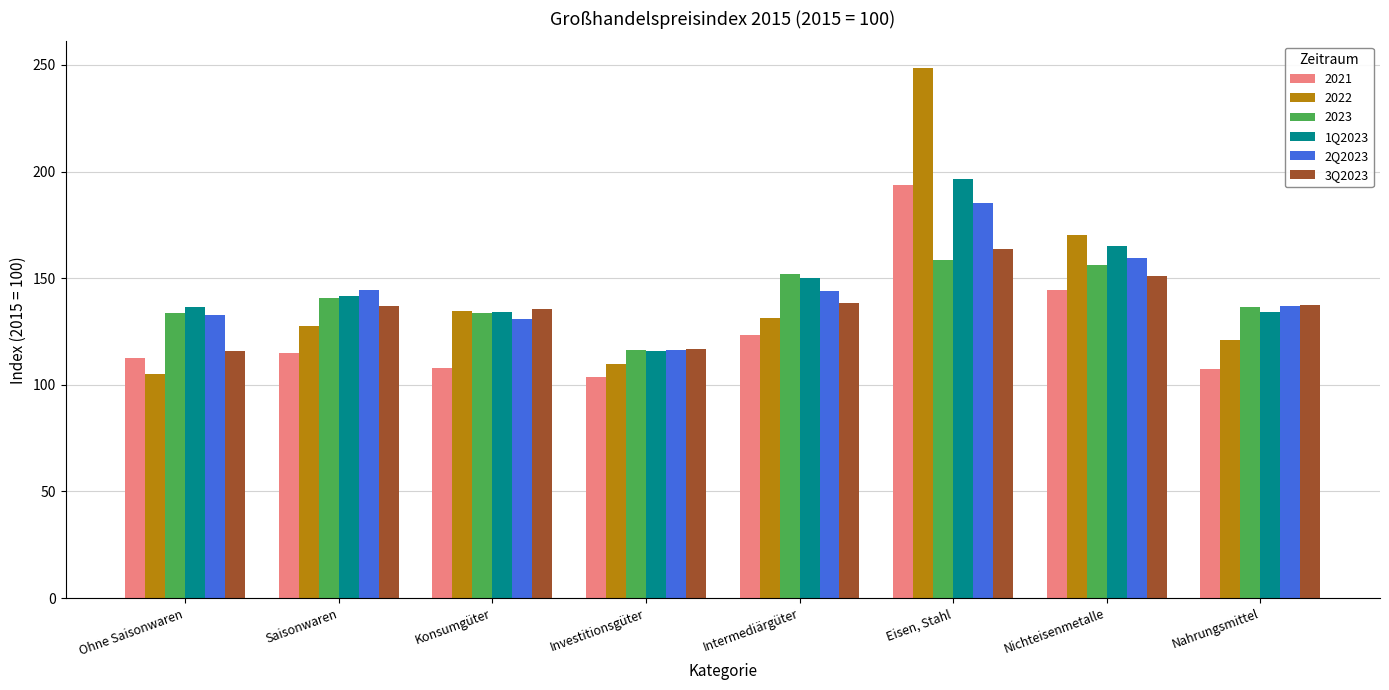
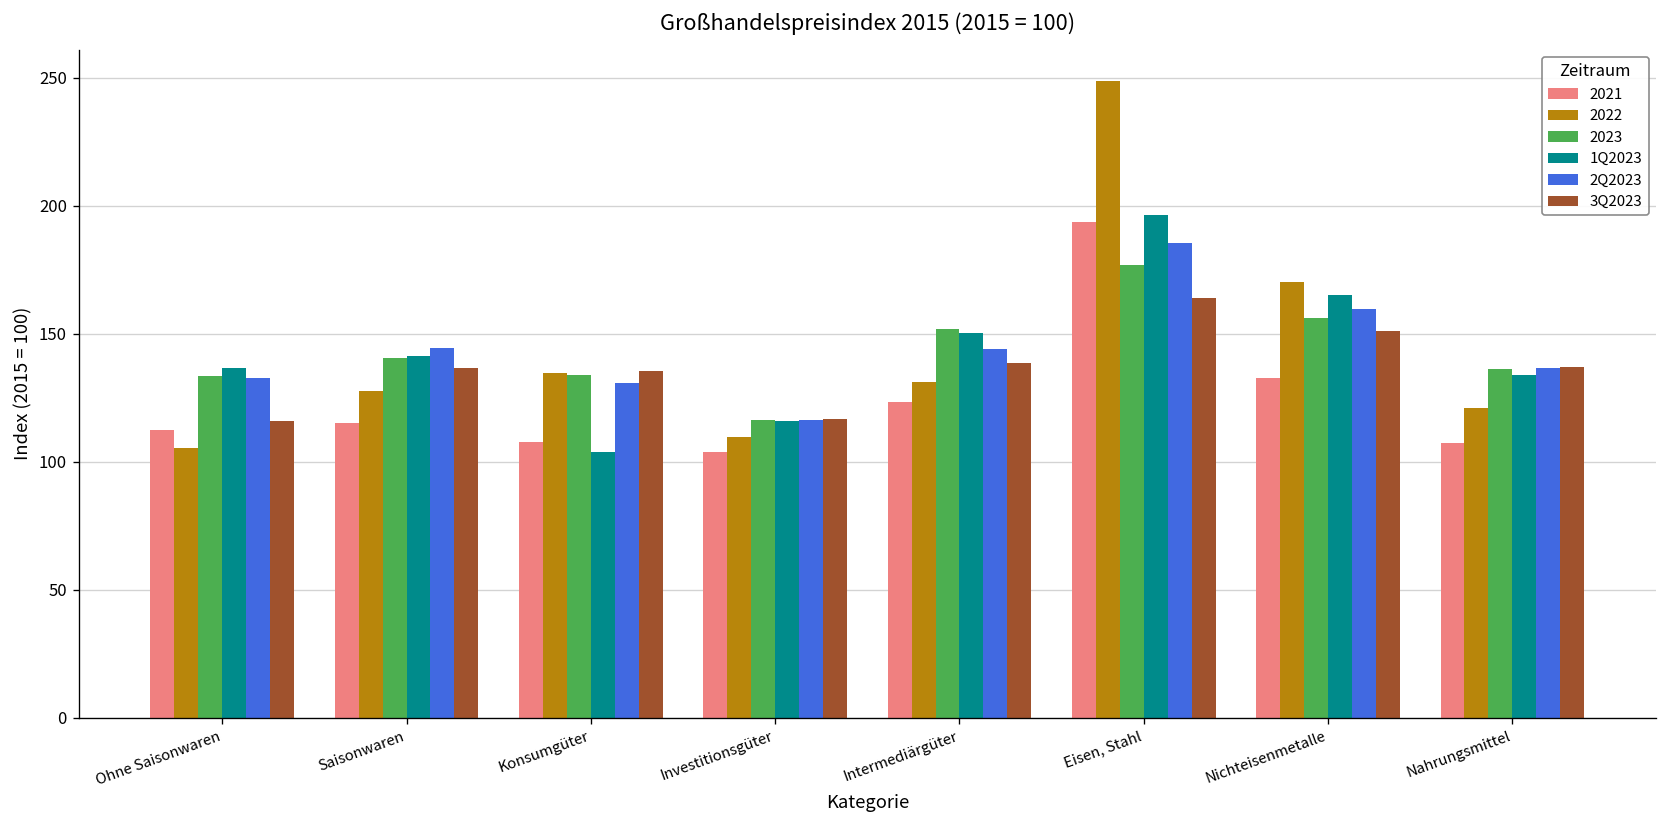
1Q2023, Konsumgüter: 134 -> 104
2023, Eisen, Stahl: 159 -> 177
2021, Nichteisenmetalle: 144 -> 133
